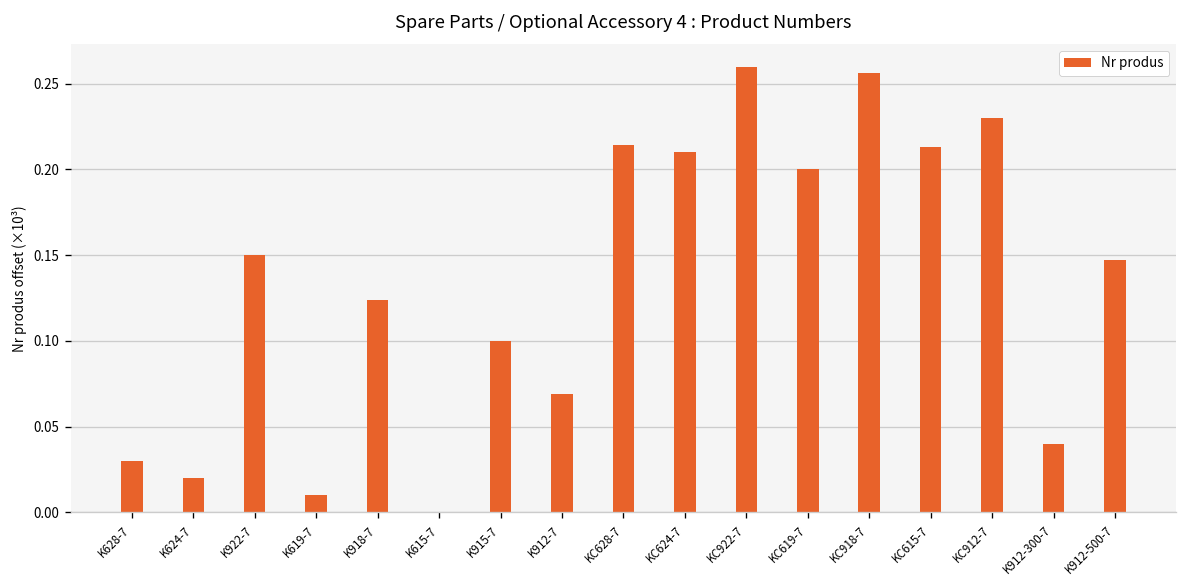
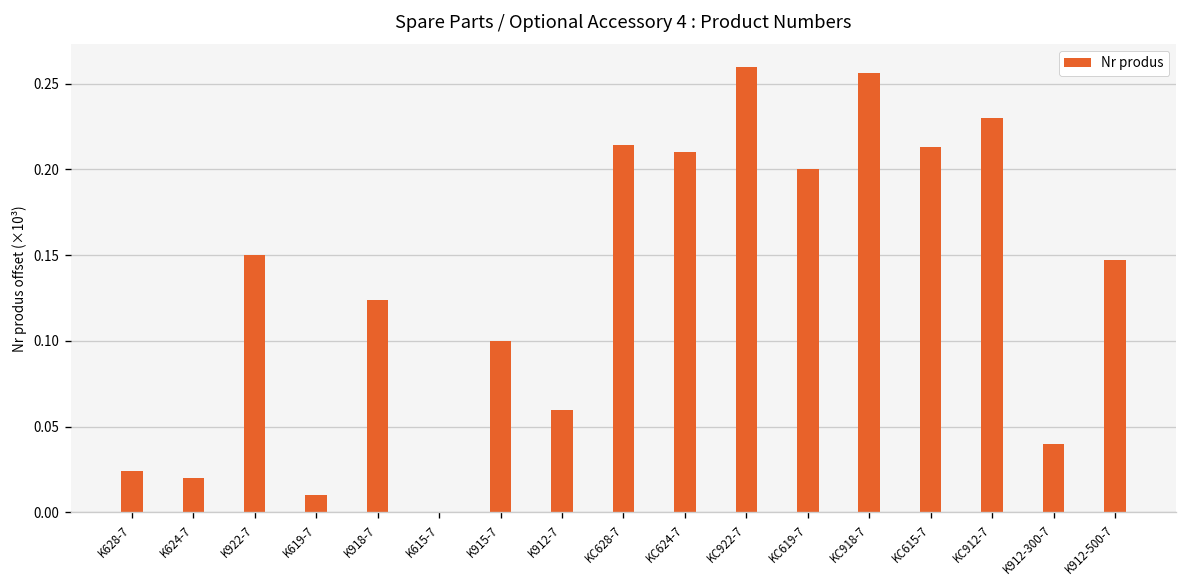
K628-7: 0.030 -> 0.024
K912-7: 0.069 -> 0.060
